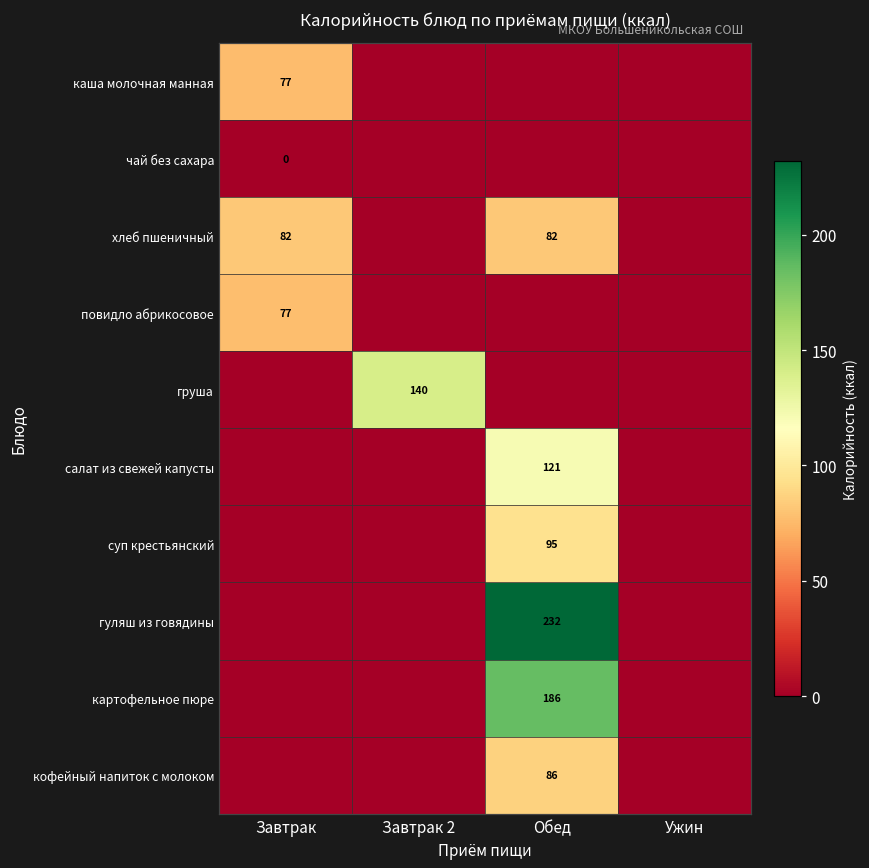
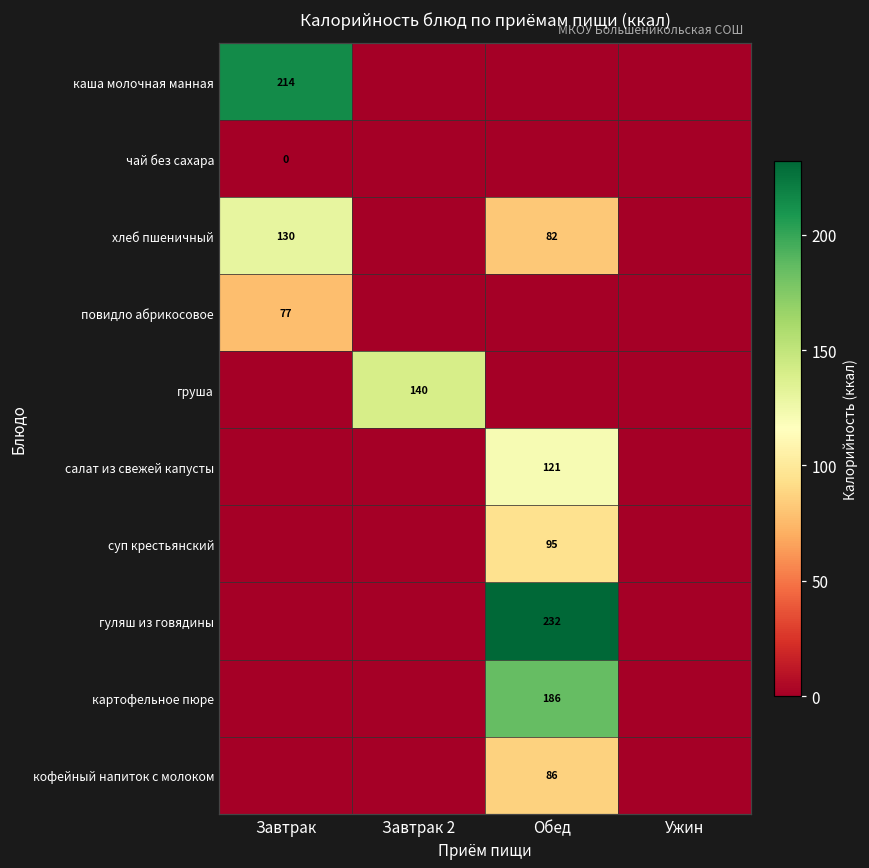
каша молочная манная, Завтрак: 77 -> 214
хлеб пшеничный, Завтрак: 82 -> 130
